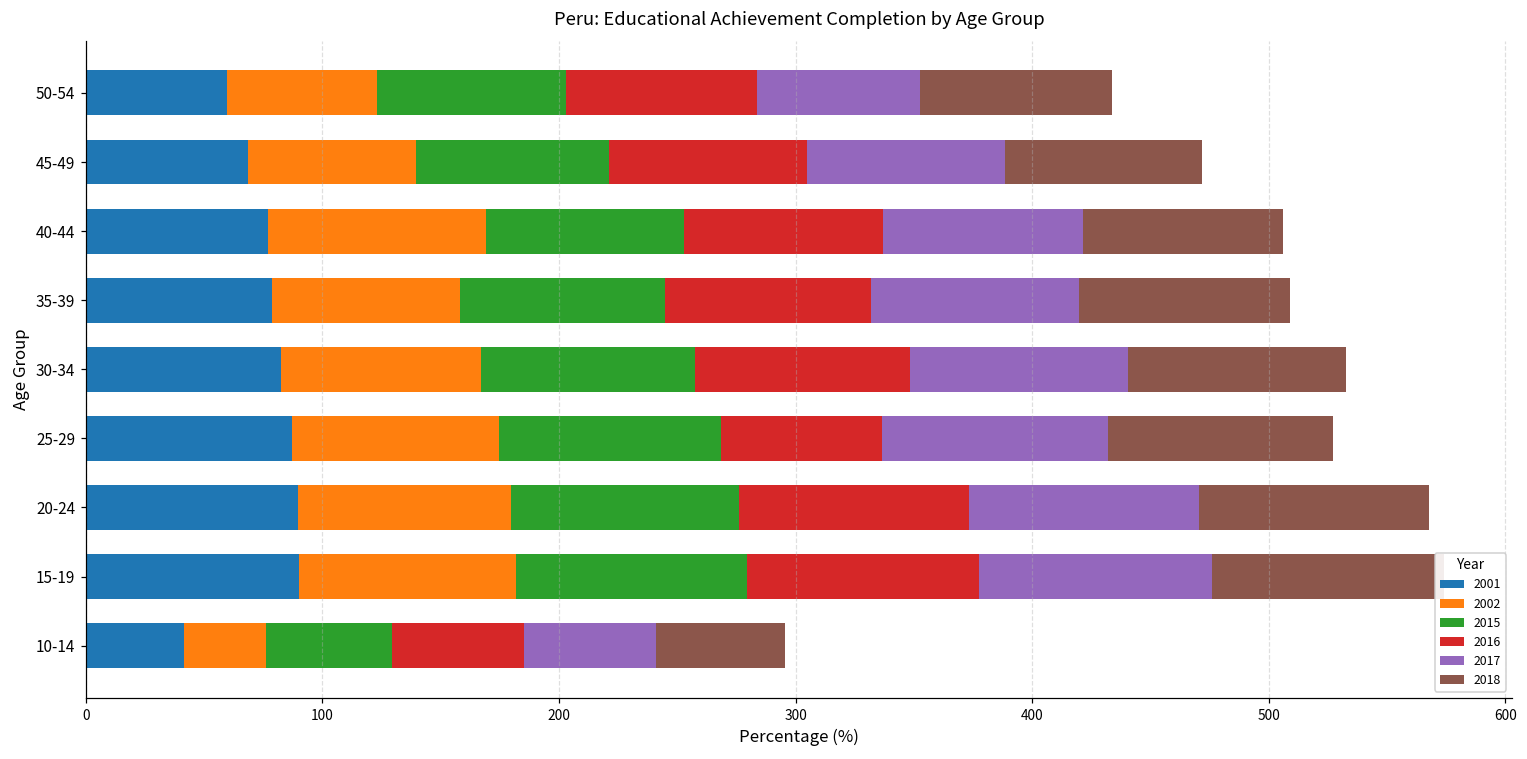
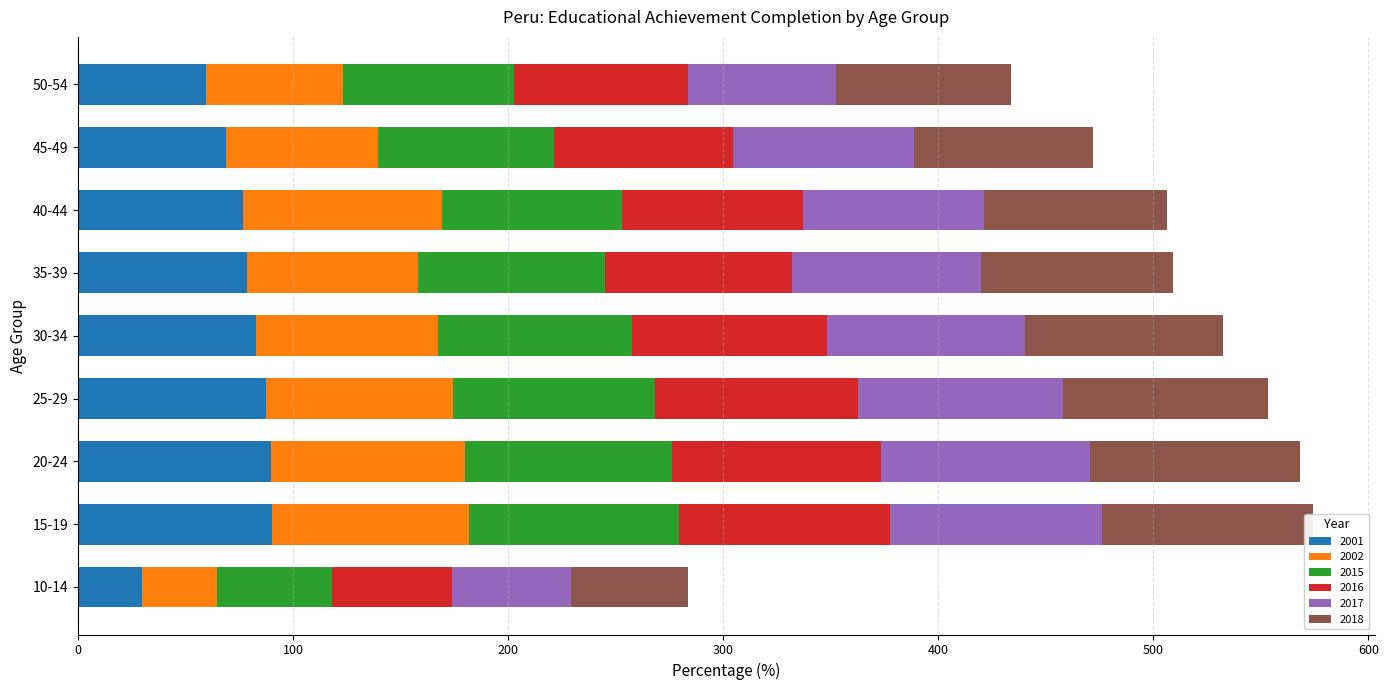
2016, 25-29: 68 -> 94
2001, 10-14: 42 -> 30
